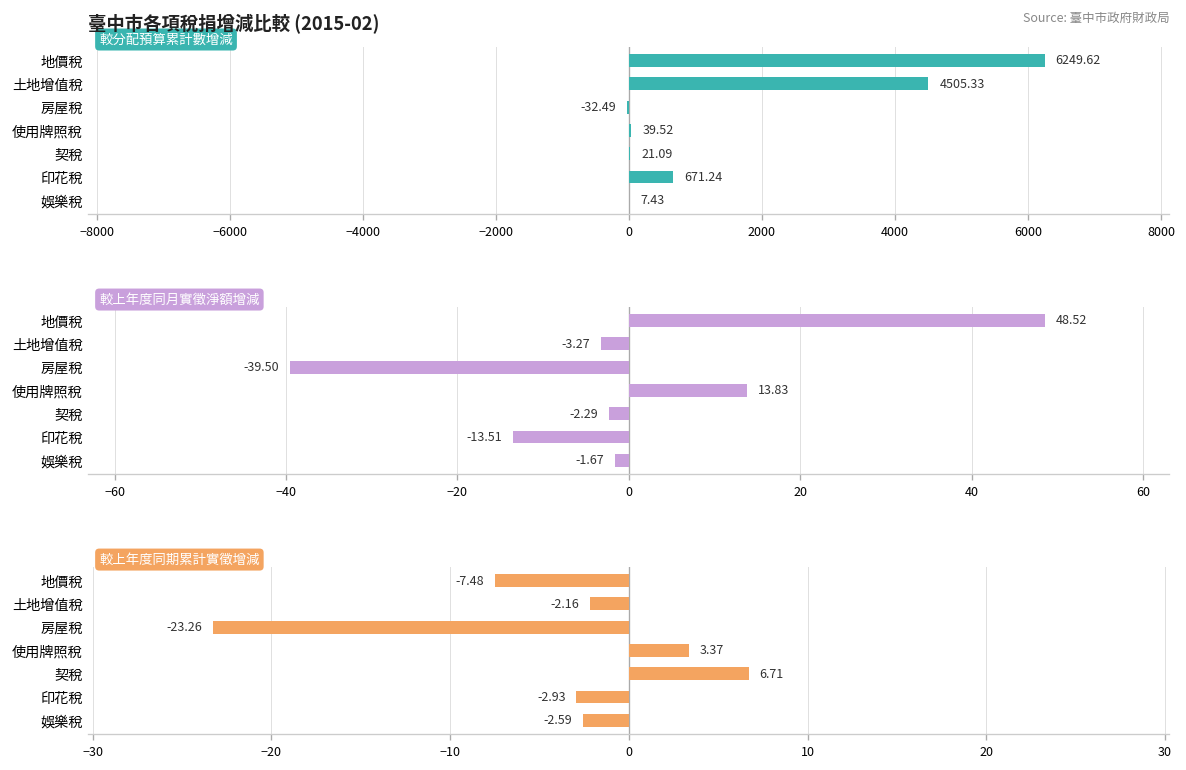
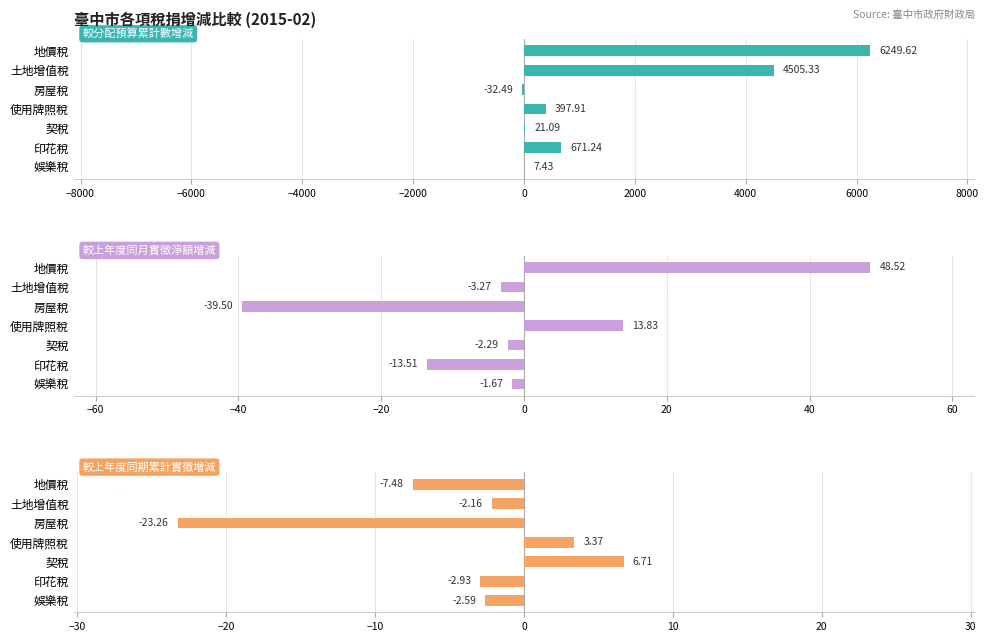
臺中市各項稅捐增減比較 (2015-02), 使用牌照稅: 39.52 -> 397.91
